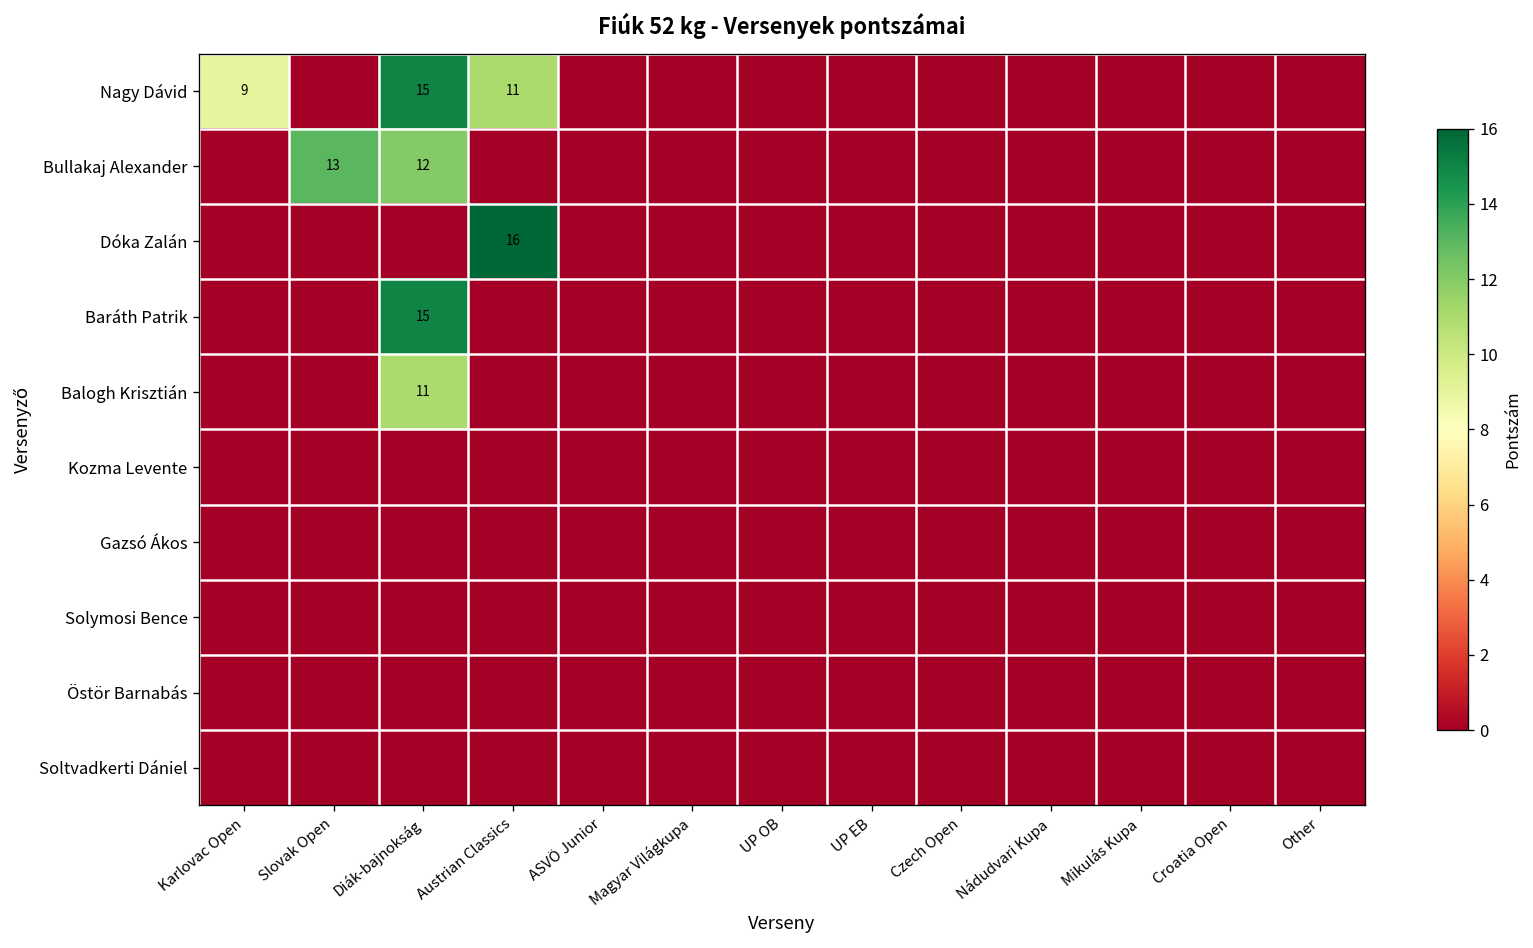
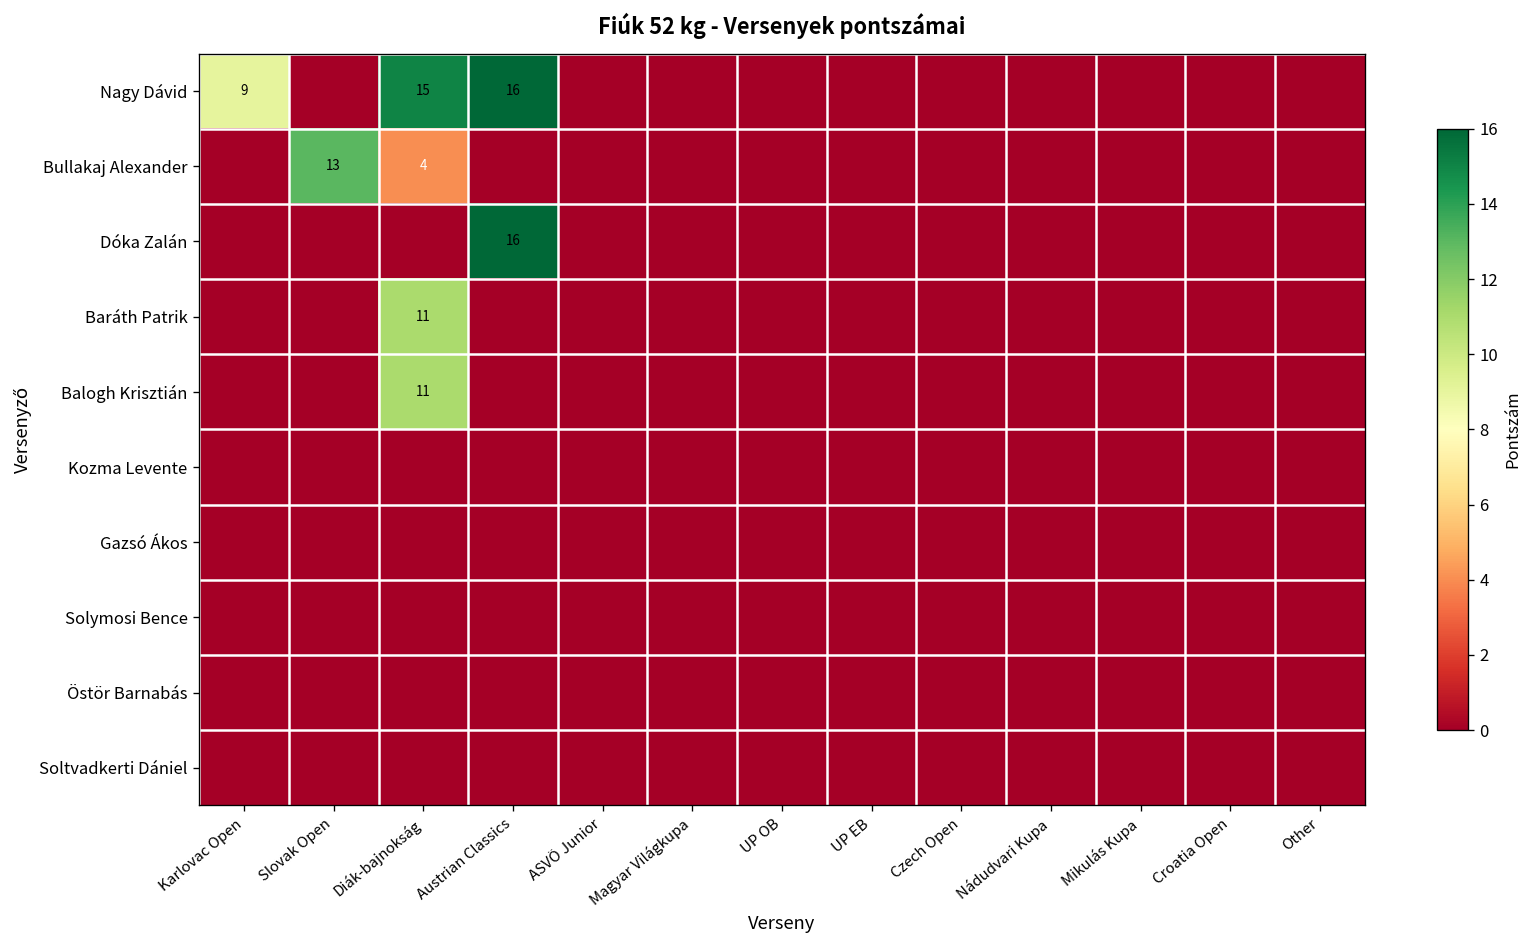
Nagy Dávid, Austrian Classics: 11 -> 16
Bullakaj Alexander, Diák-bajnokság: 12 -> 4
Baráth Patrik, Diák-bajnokság: 15 -> 11
